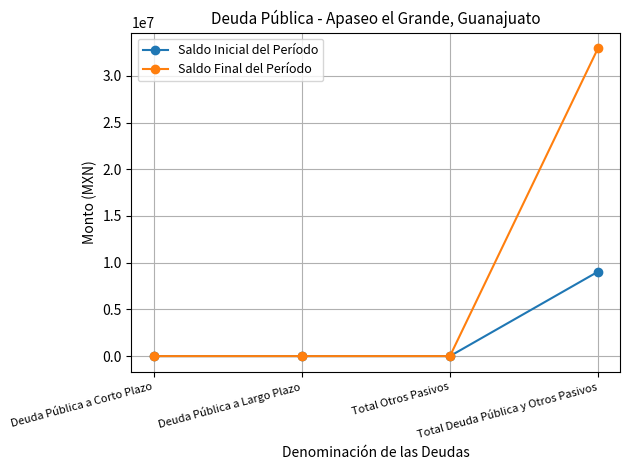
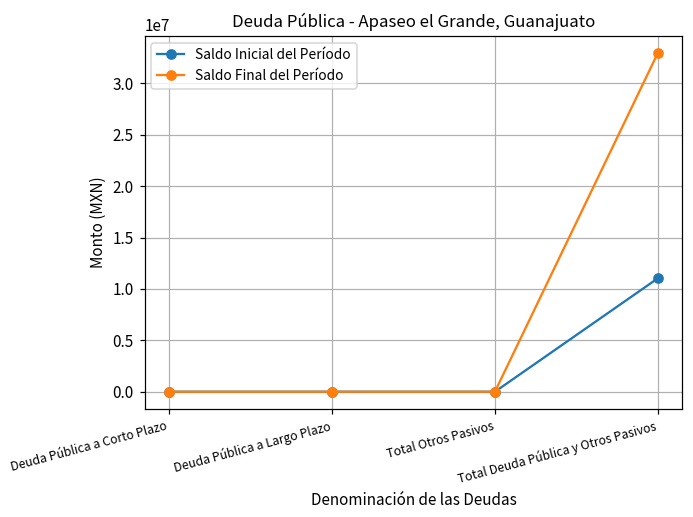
Saldo Inicial del Período, Total Deuda Pública y Otros Pasivos: 9000000 -> 11000000
